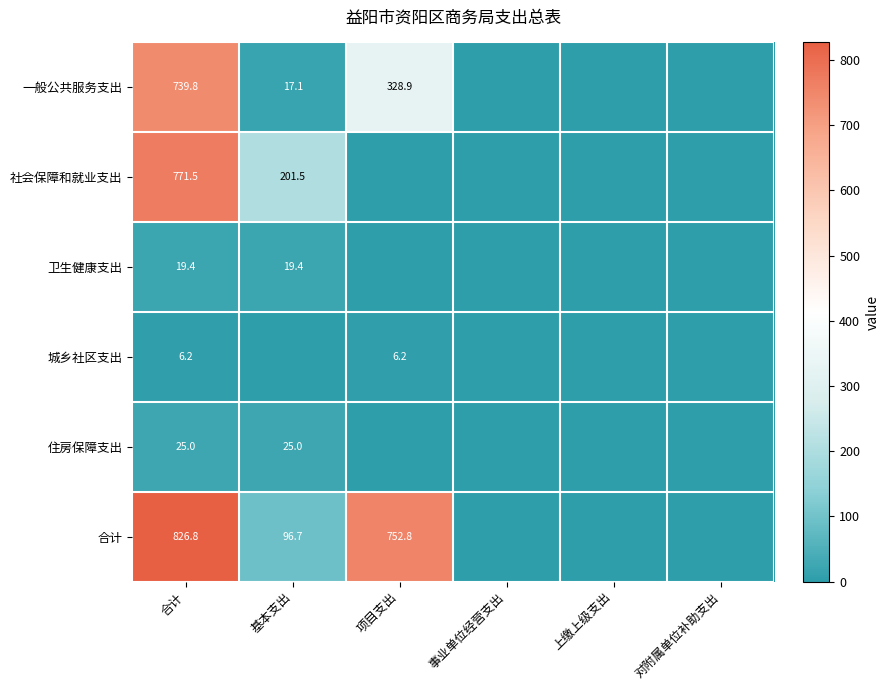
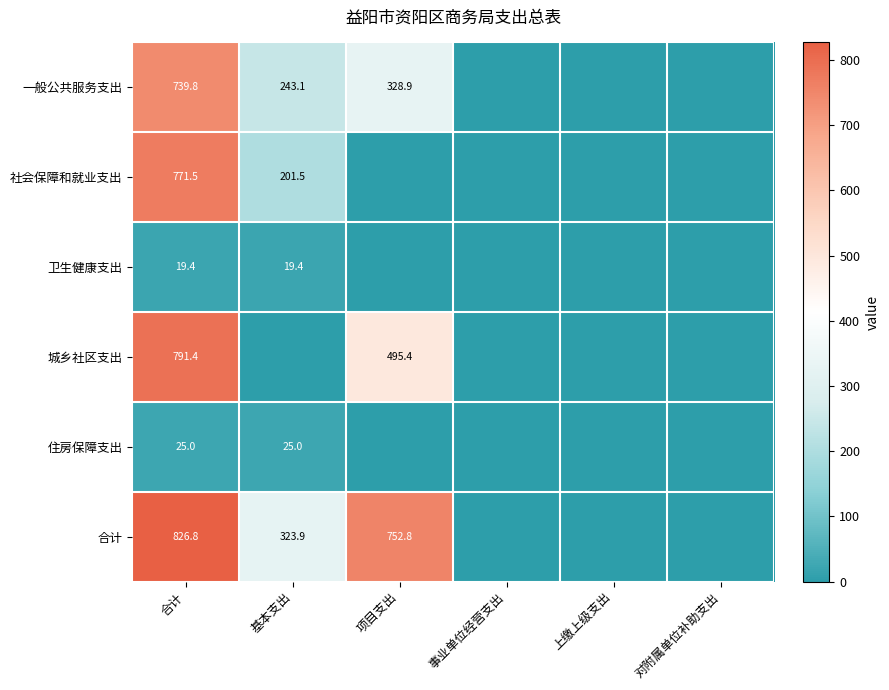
一般公共服务支出, 基本支出: 17.1 -> 243.1
城乡社区支出, 合计: 6.2 -> 791.4
城乡社区支出, 项目支出: 6.2 -> 495.4
合计, 基本支出: 96.7 -> 323.9
